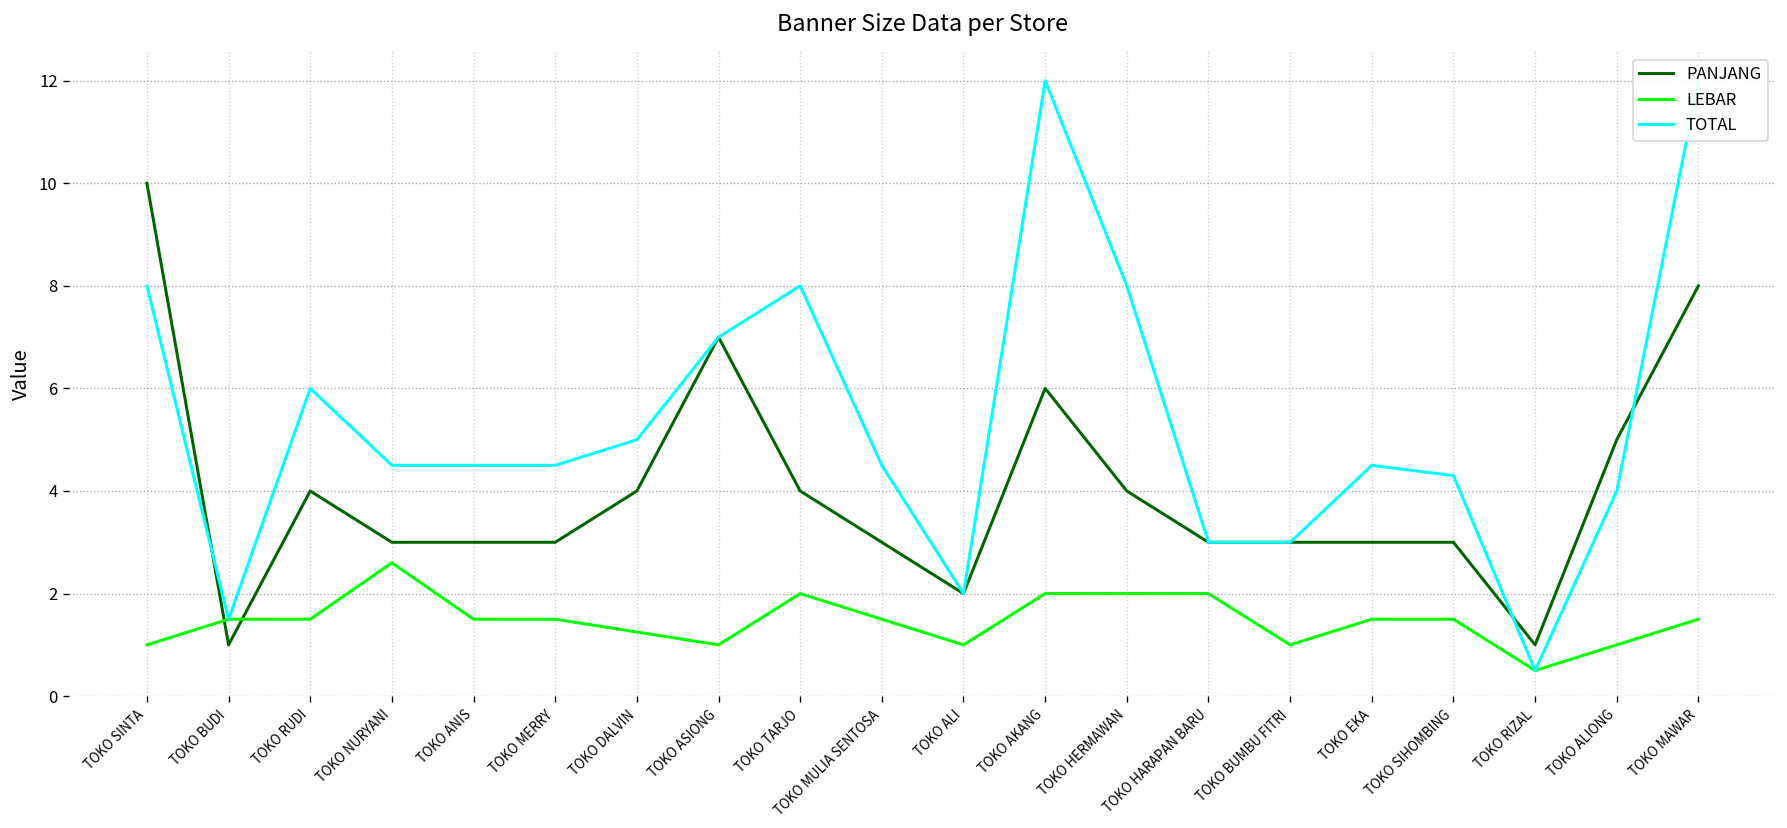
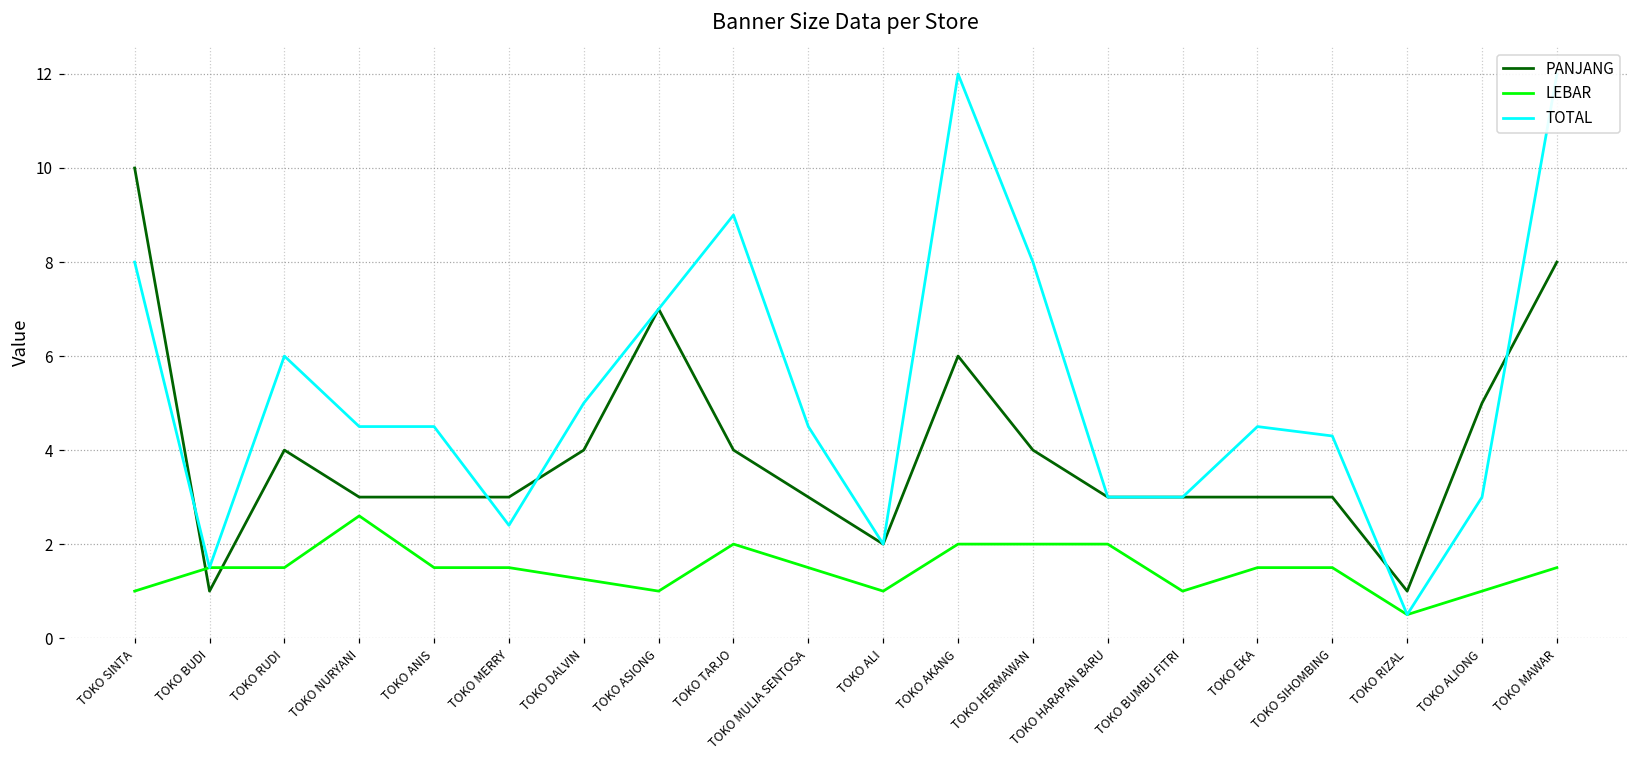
TOTAL, TOKO MERRY: 4.5 -> 2.4
TOTAL, TOKO TARJO: 8 -> 9
TOTAL, TOKO ALIONG: 4 -> 3
